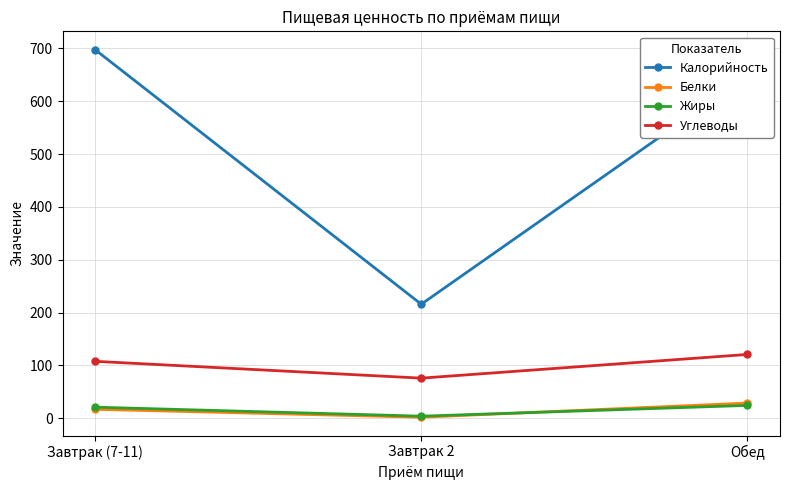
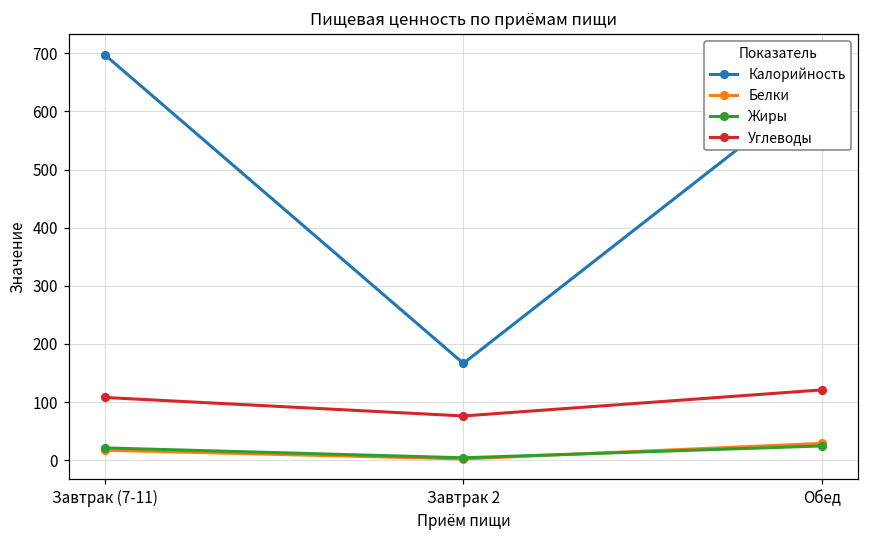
Калорийность, Завтрак 2: 220 -> 170
